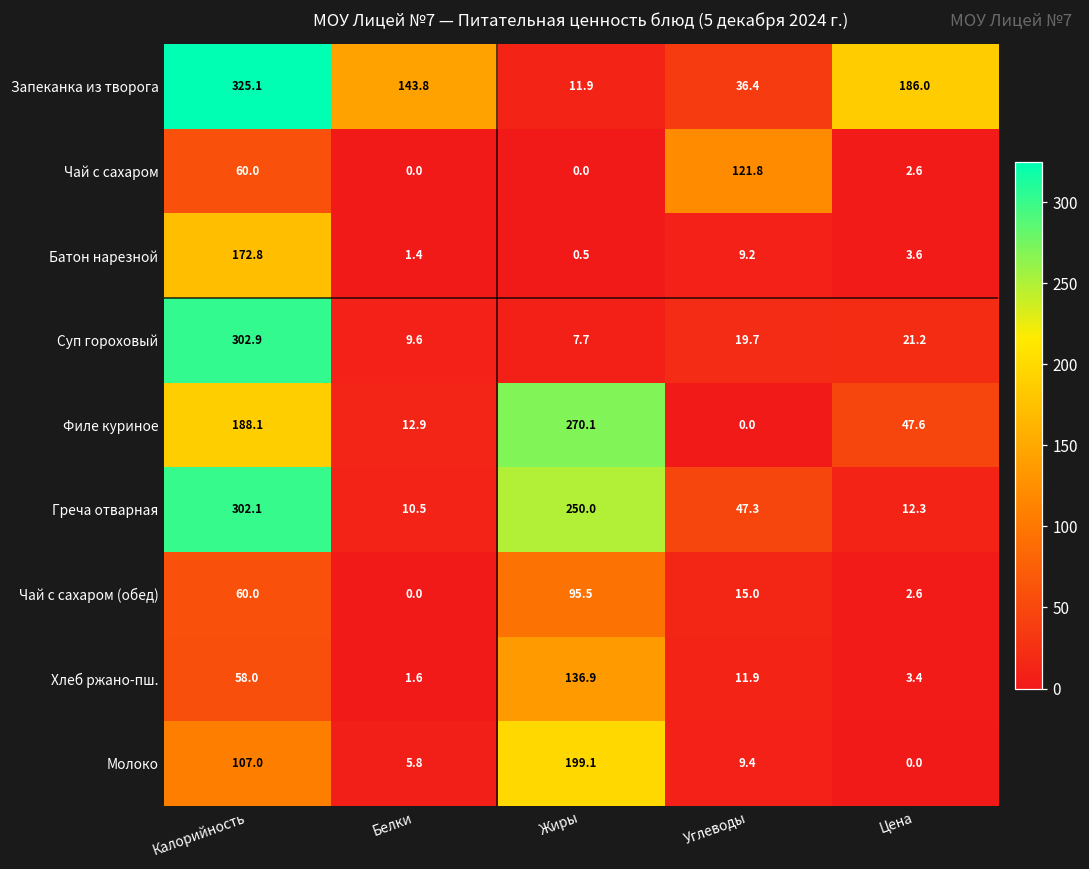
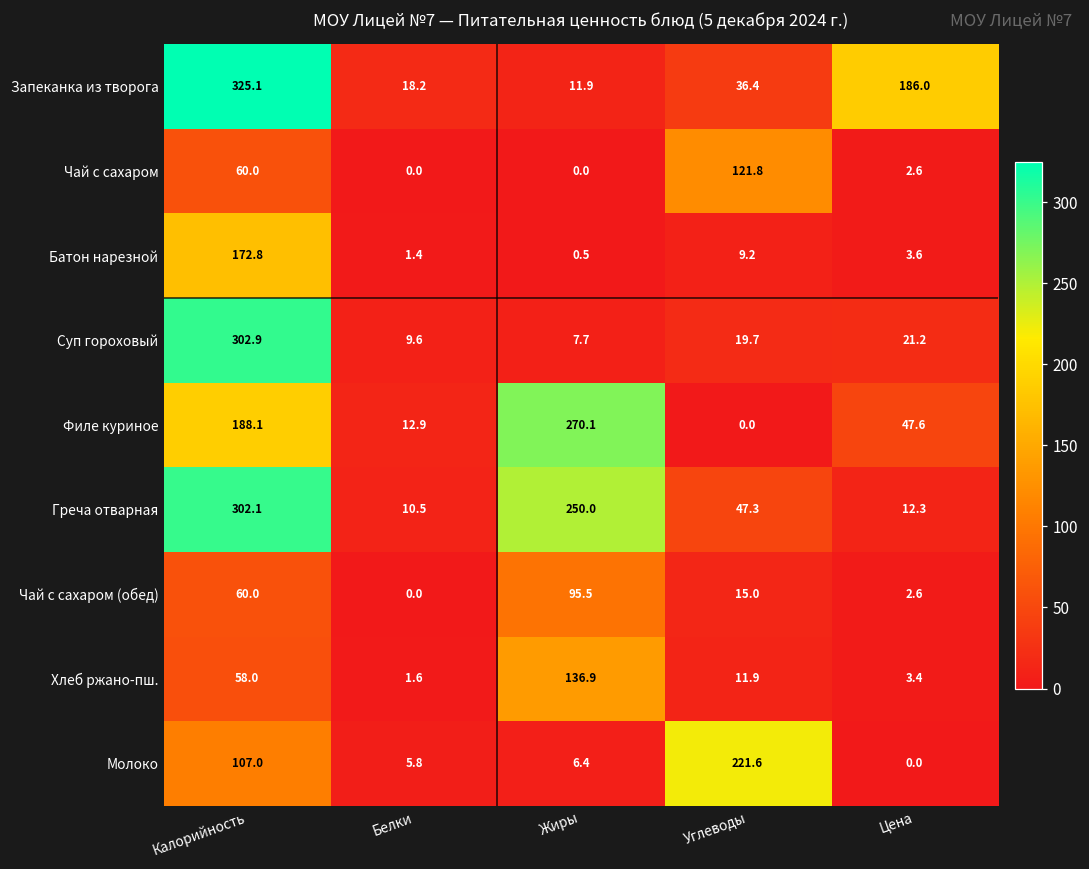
Запеканка из творога, Белки: 143.8 -> 18.2
Молоко, Жиры: 199.1 -> 6.4
Молоко, Углеводы: 9.4 -> 221.6
